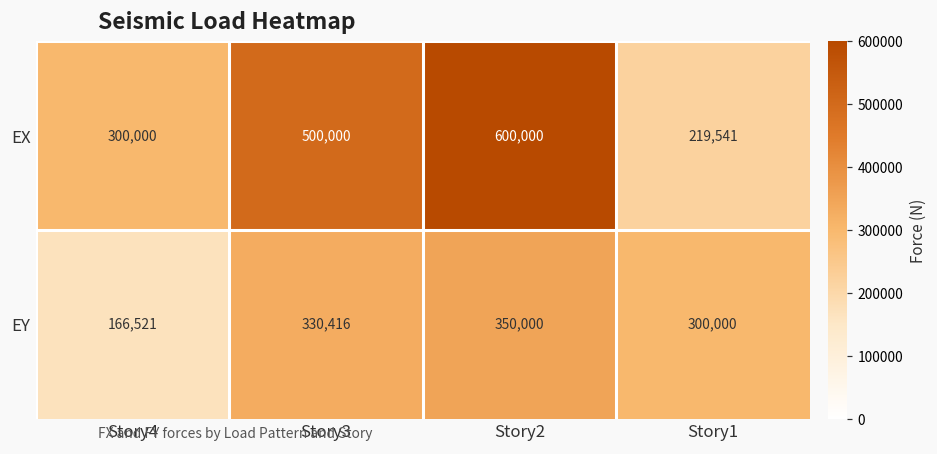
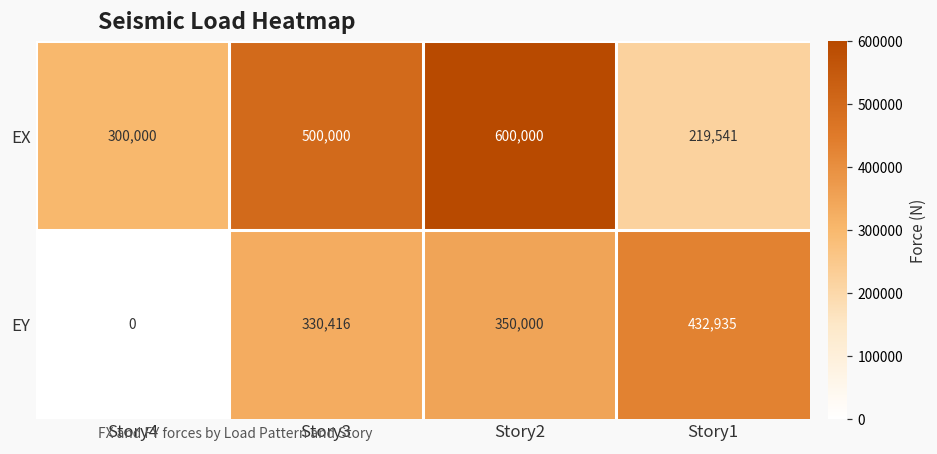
EY, Story4: 166,521 -> 0
EY, Story1: 300,000 -> 432,935
